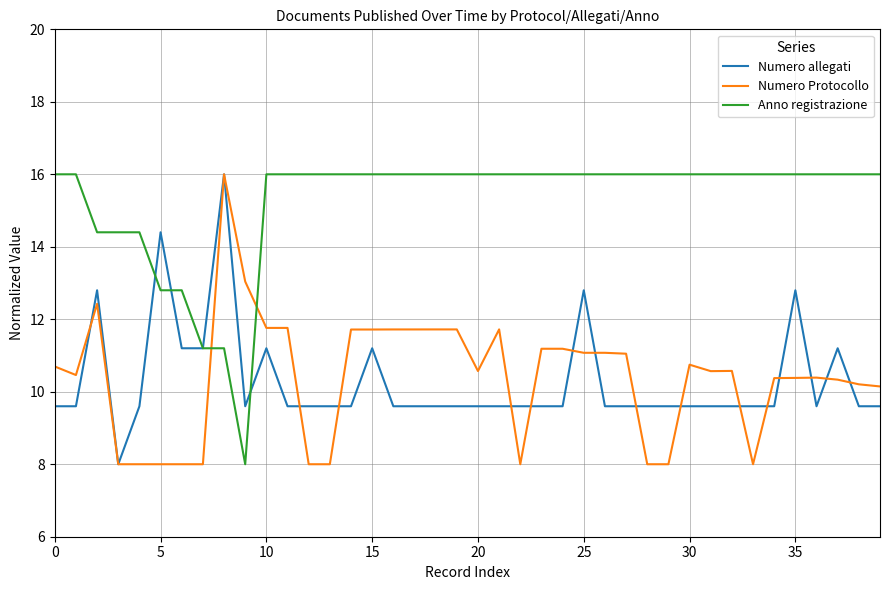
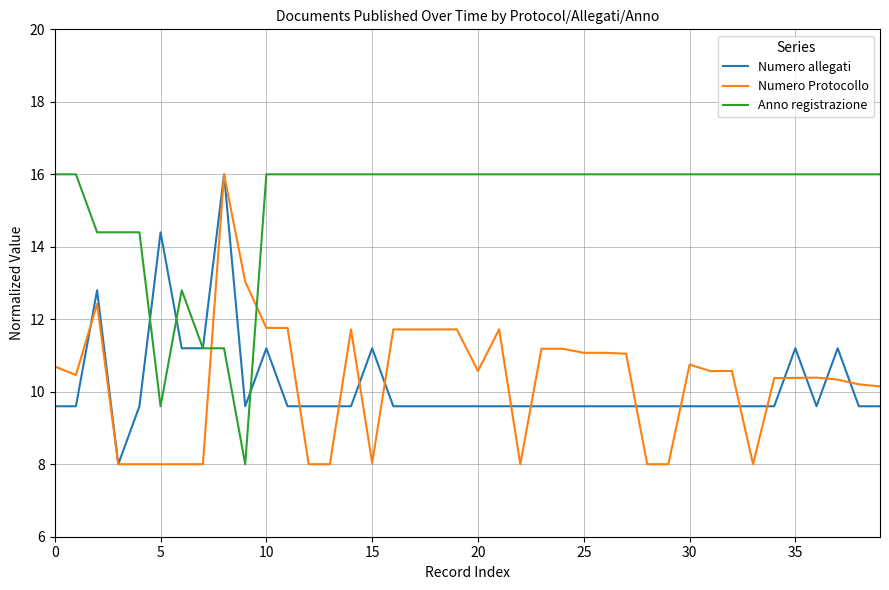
Anno registrazione, 5: 12.8 -> 9.6
Numero Protocollo, 15: 11.7 -> 8.0
Numero allegati, 25: 12.8 -> 9.6
Numero allegati, 35: 12.8 -> 11.2
